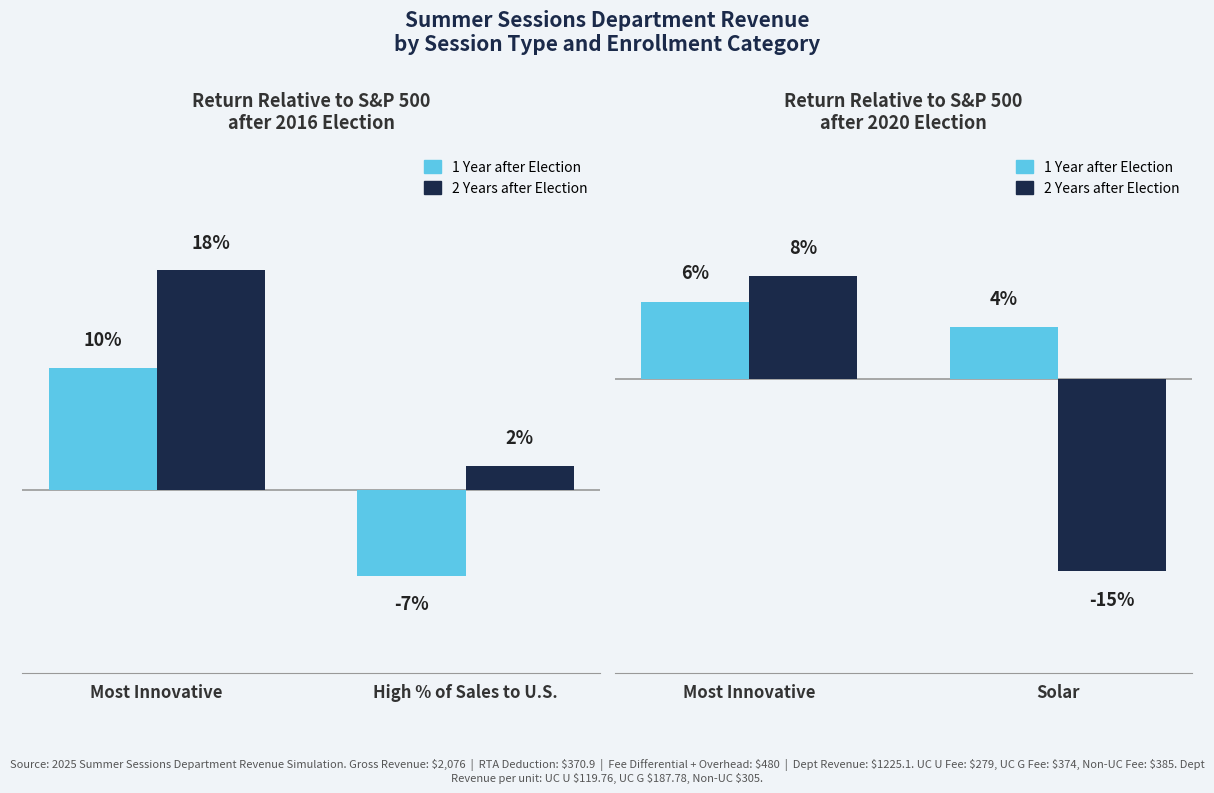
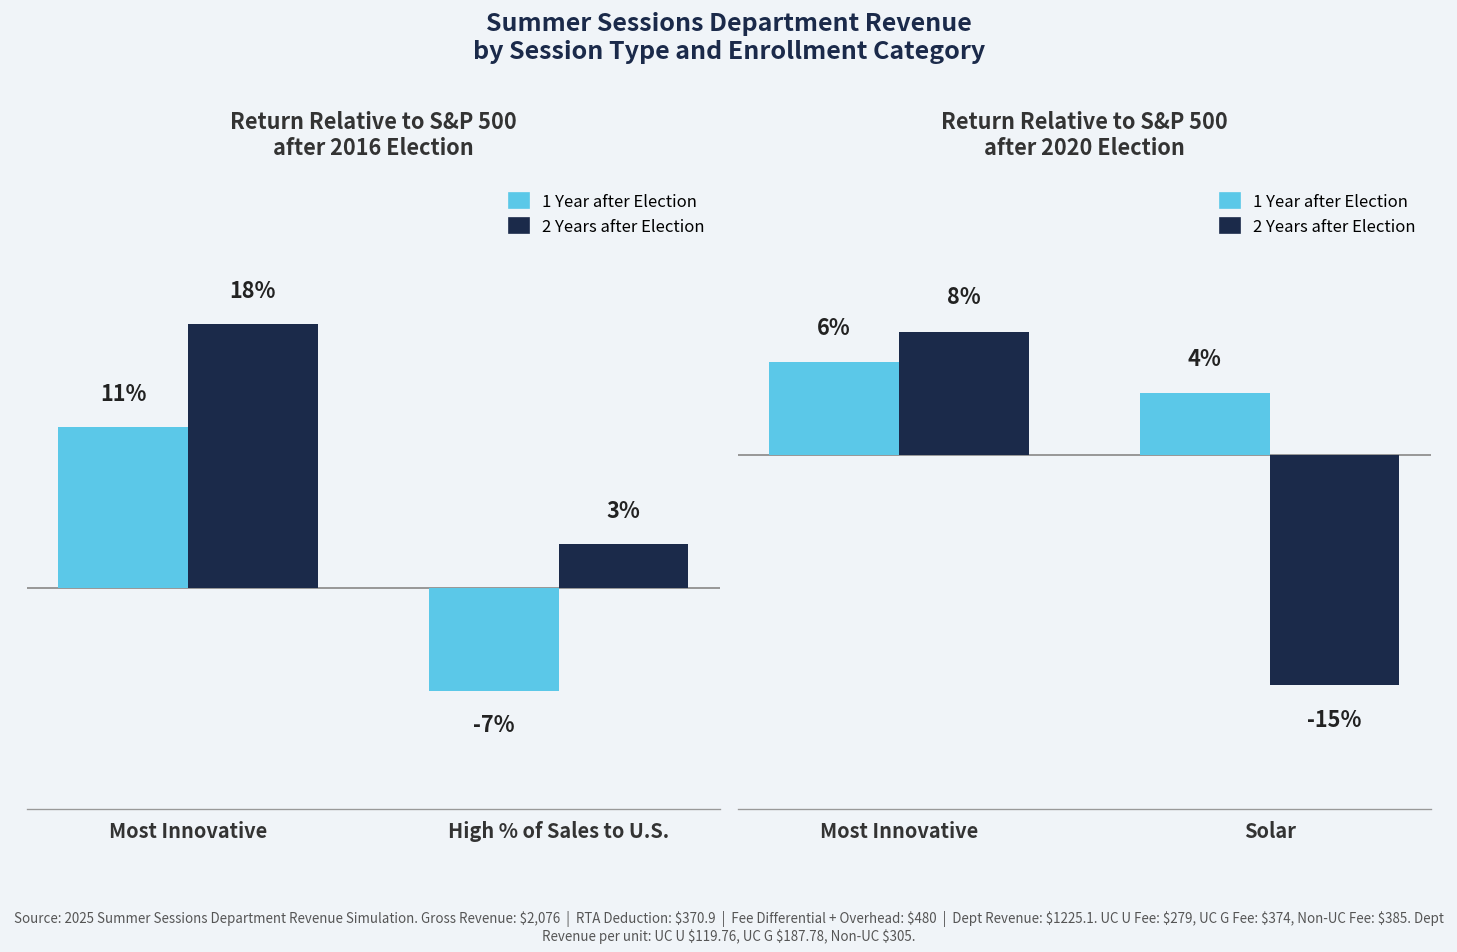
Return Relative to S&P 500 after 2016 Election, 1 Year after Election, Most Innovative: 10% -> 11%
Return Relative to S&P 500 after 2016 Election, 2 Years after Election, High % of Sales to U.S.: 2% -> 3%
